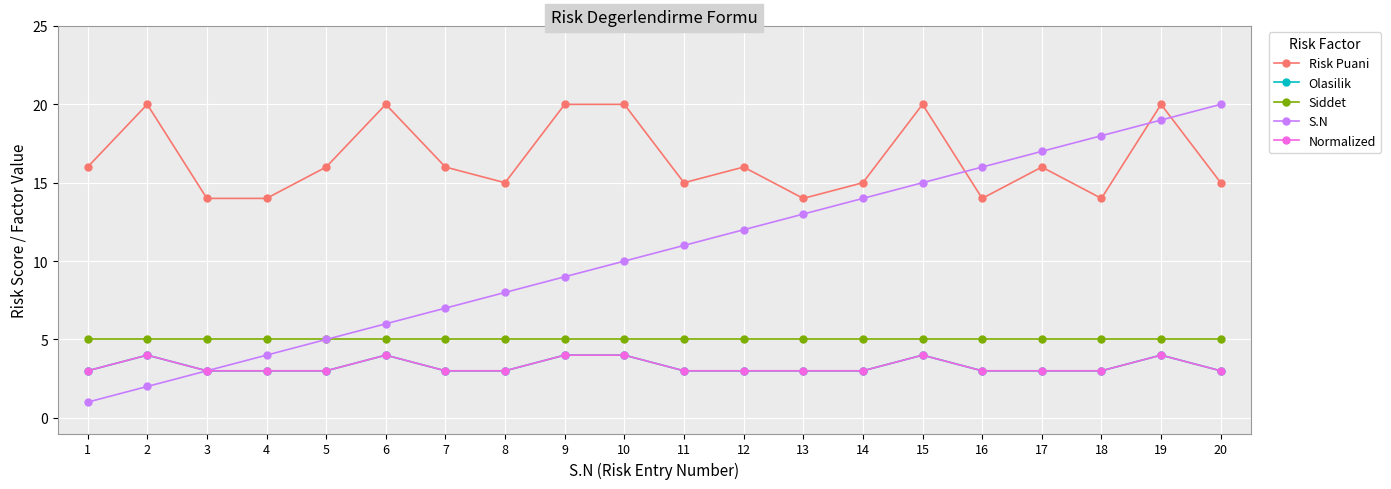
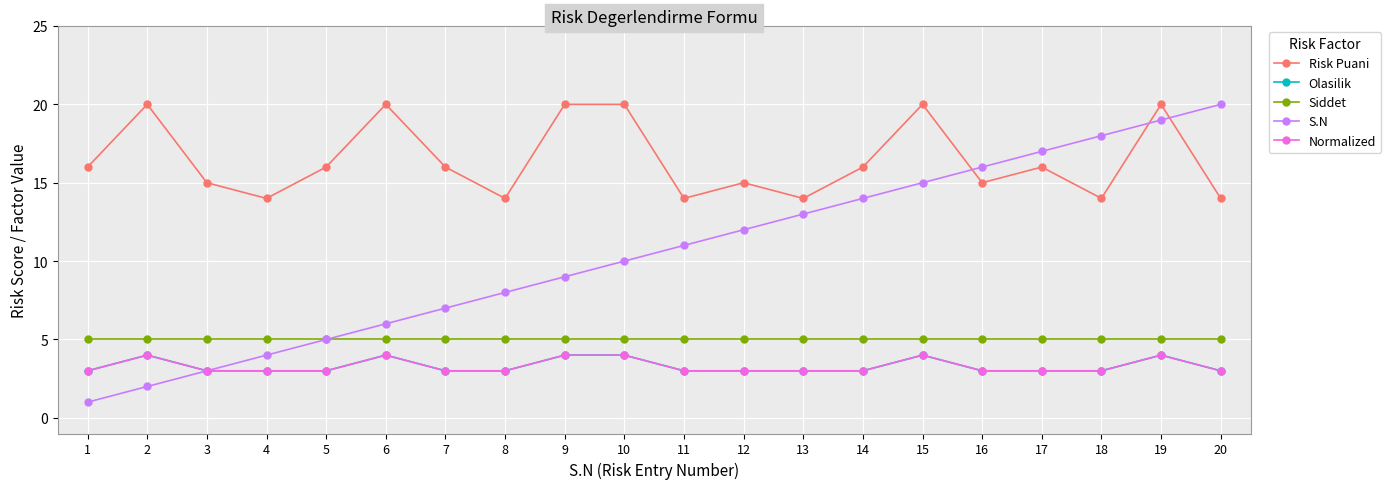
Risk Puani, 3: 14 -> 15
Risk Puani, 8: 15 -> 14
Risk Puani, 11: 15 -> 14
Risk Puani, 12: 16 -> 15
Risk Puani, 14: 15 -> 16
Risk Puani, 16: 14 -> 15
Risk Puani, 20: 15 -> 14
